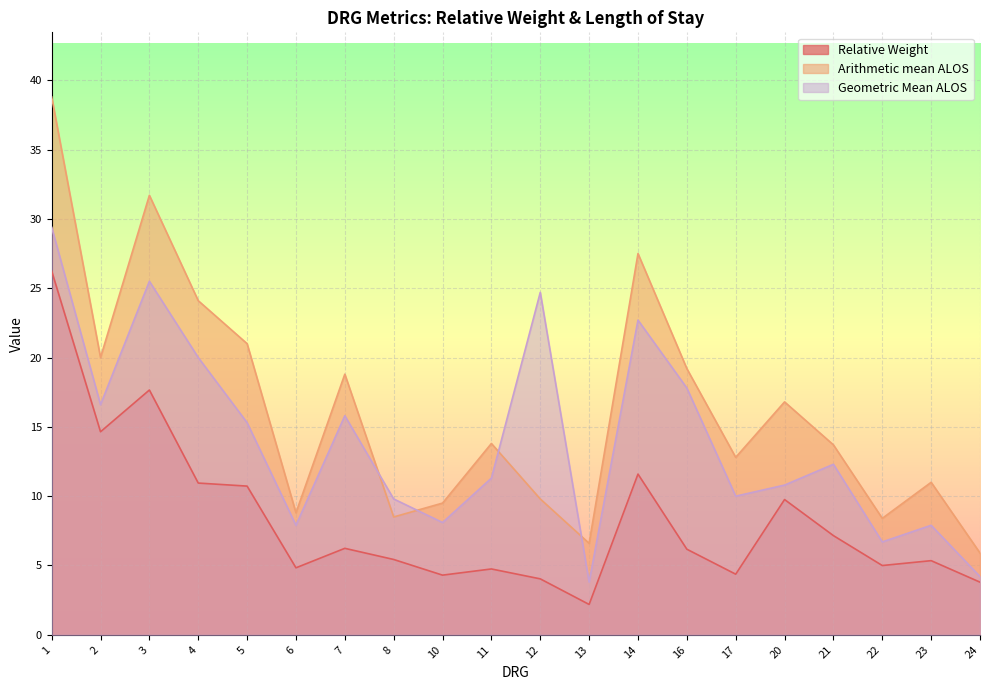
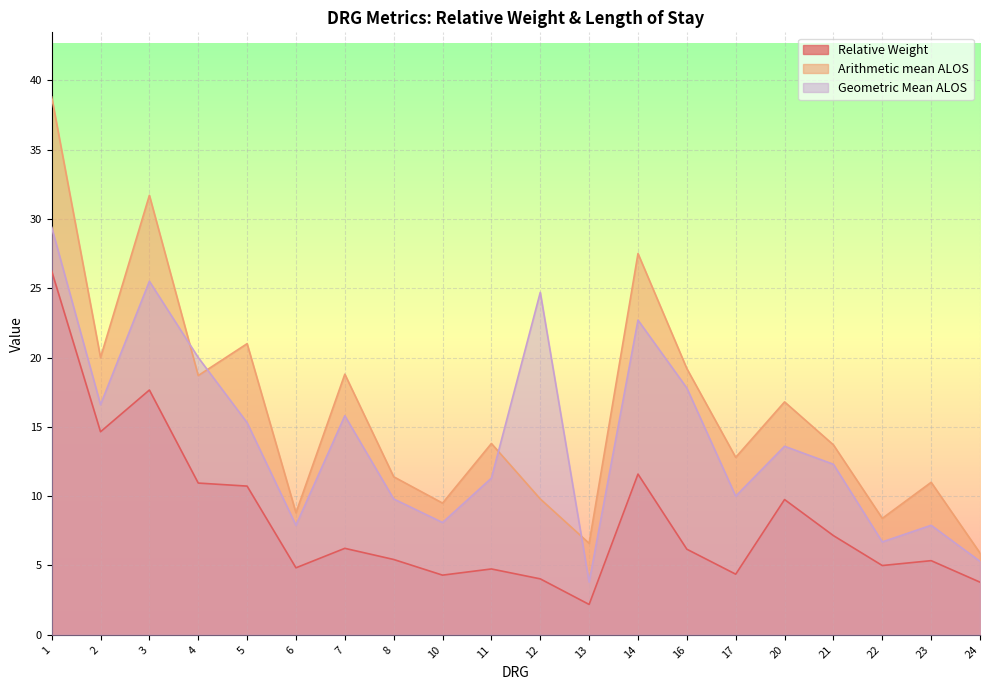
Arithmetic mean ALOS, 4: 24.1 -> 18.7
Arithmetic mean ALOS, 8: 8.5 -> 11.4
Geometric Mean ALOS, 20: 10.8 -> 13.6
Geometric Mean ALOS, 24: 4.2 -> 5.3
